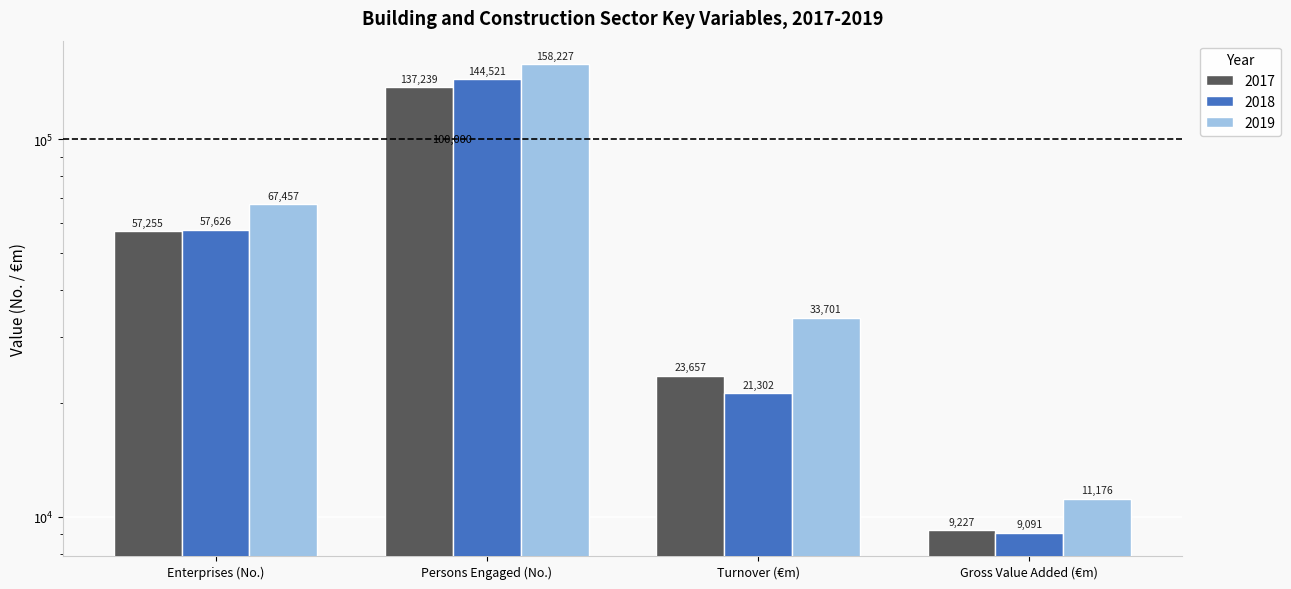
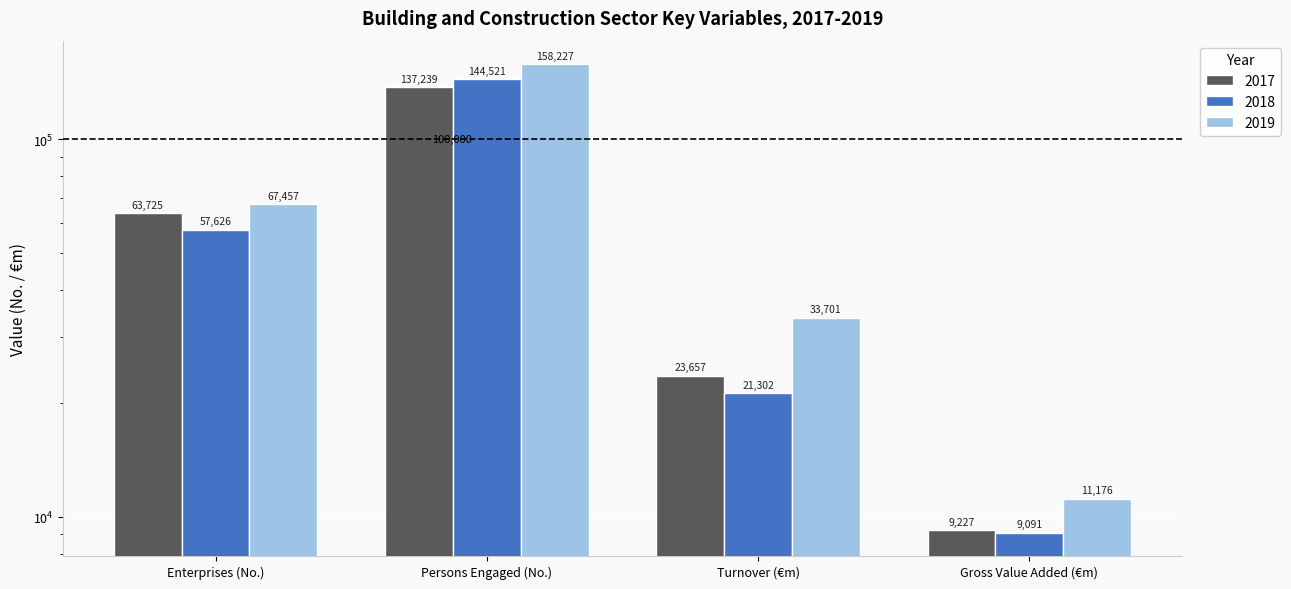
2017, Enterprises (No.): 57,255 -> 63,725
